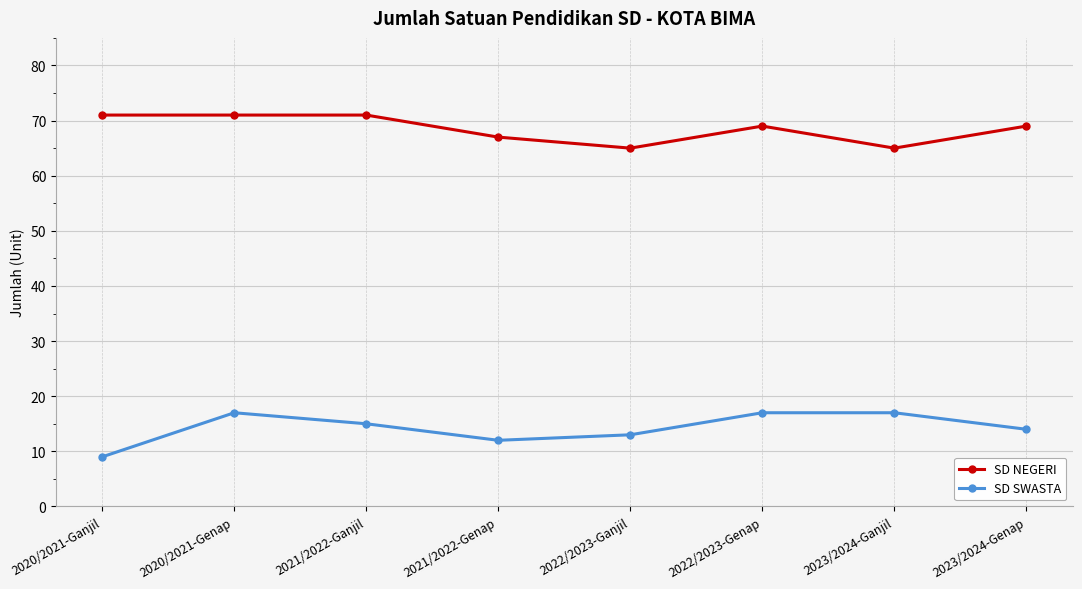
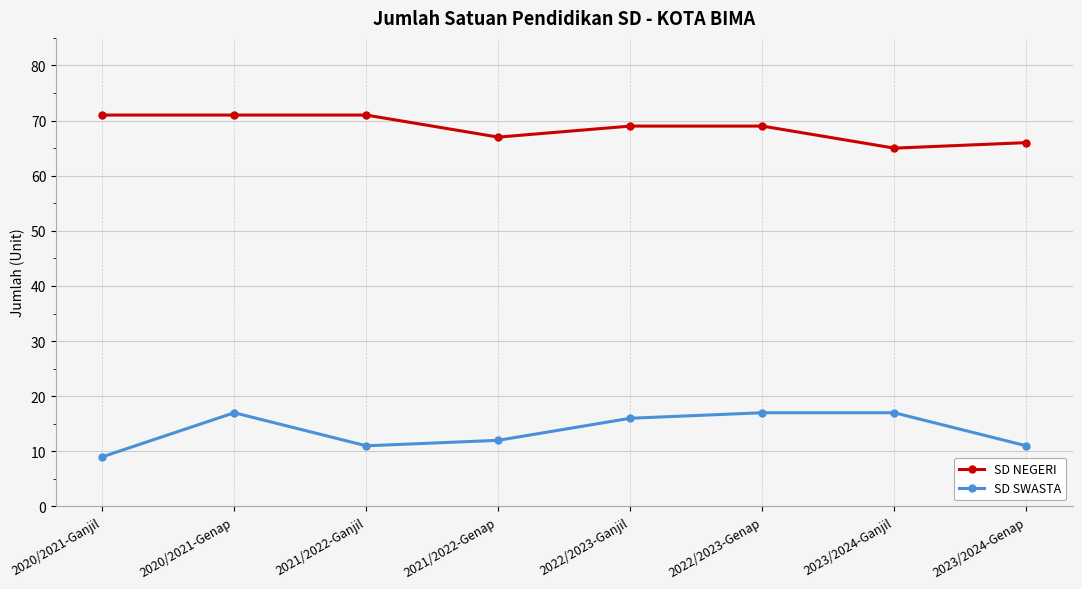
SD SWASTA, 2021/2022-Ganjil: 15 -> 11
SD NEGERI, 2022/2023-Ganjil: 65 -> 69
SD SWASTA, 2022/2023-Ganjil: 13 -> 16
SD NEGERI, 2023/2024-Genap: 69 -> 66
SD SWASTA, 2023/2024-Genap: 14 -> 11
